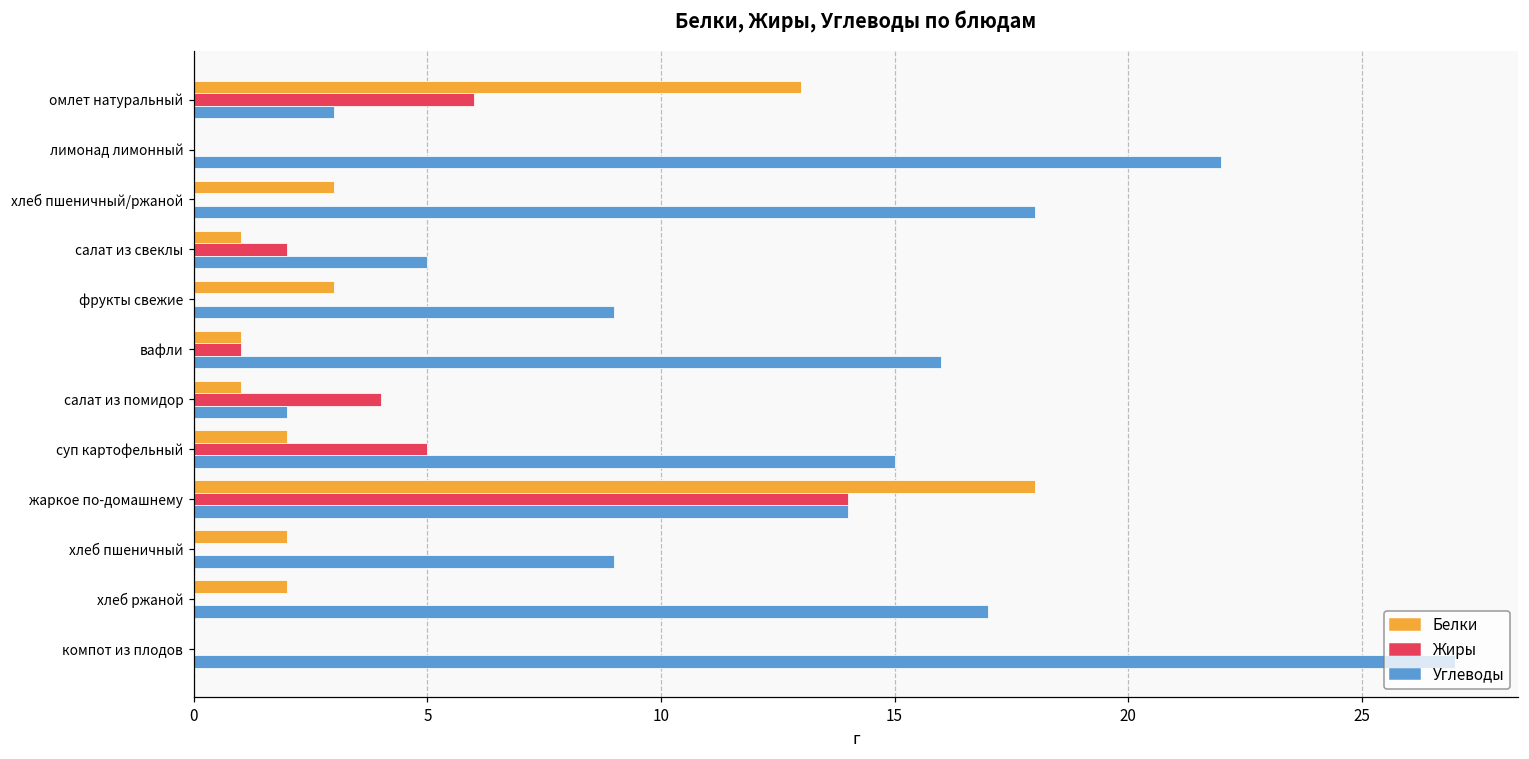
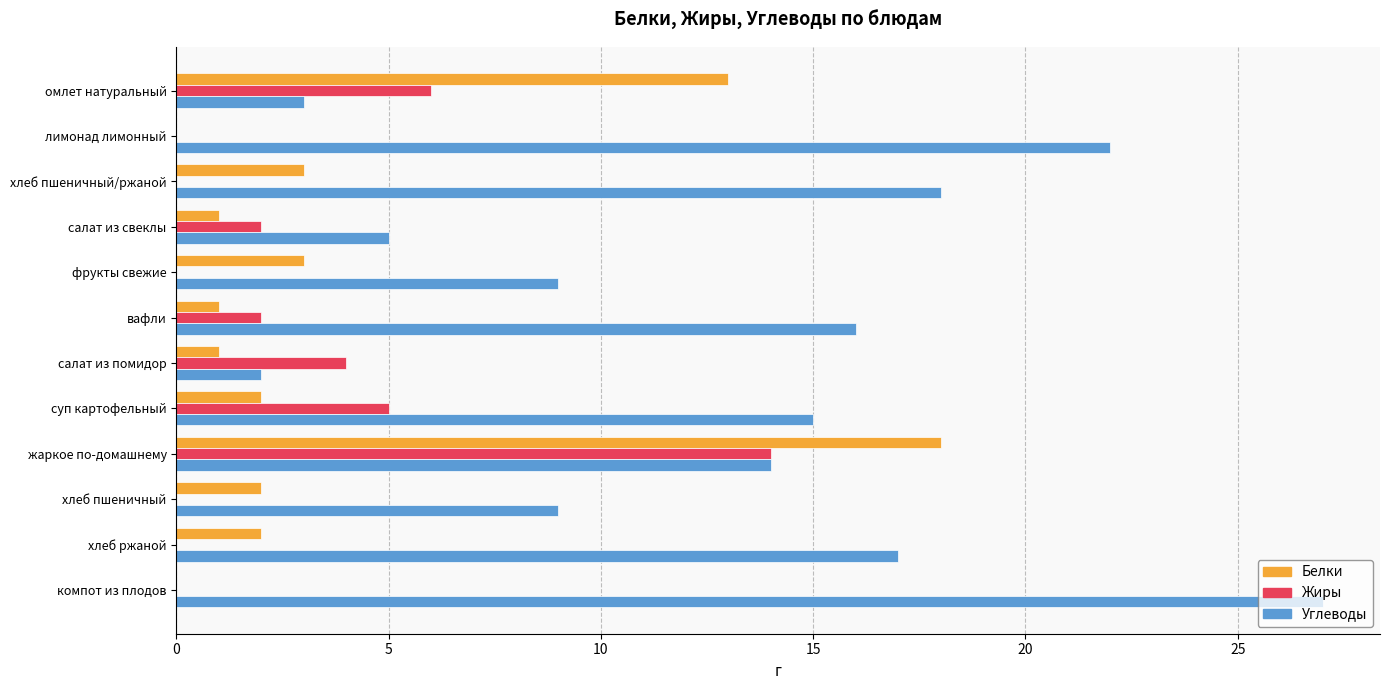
Жиры, вафли: 1 -> 2
